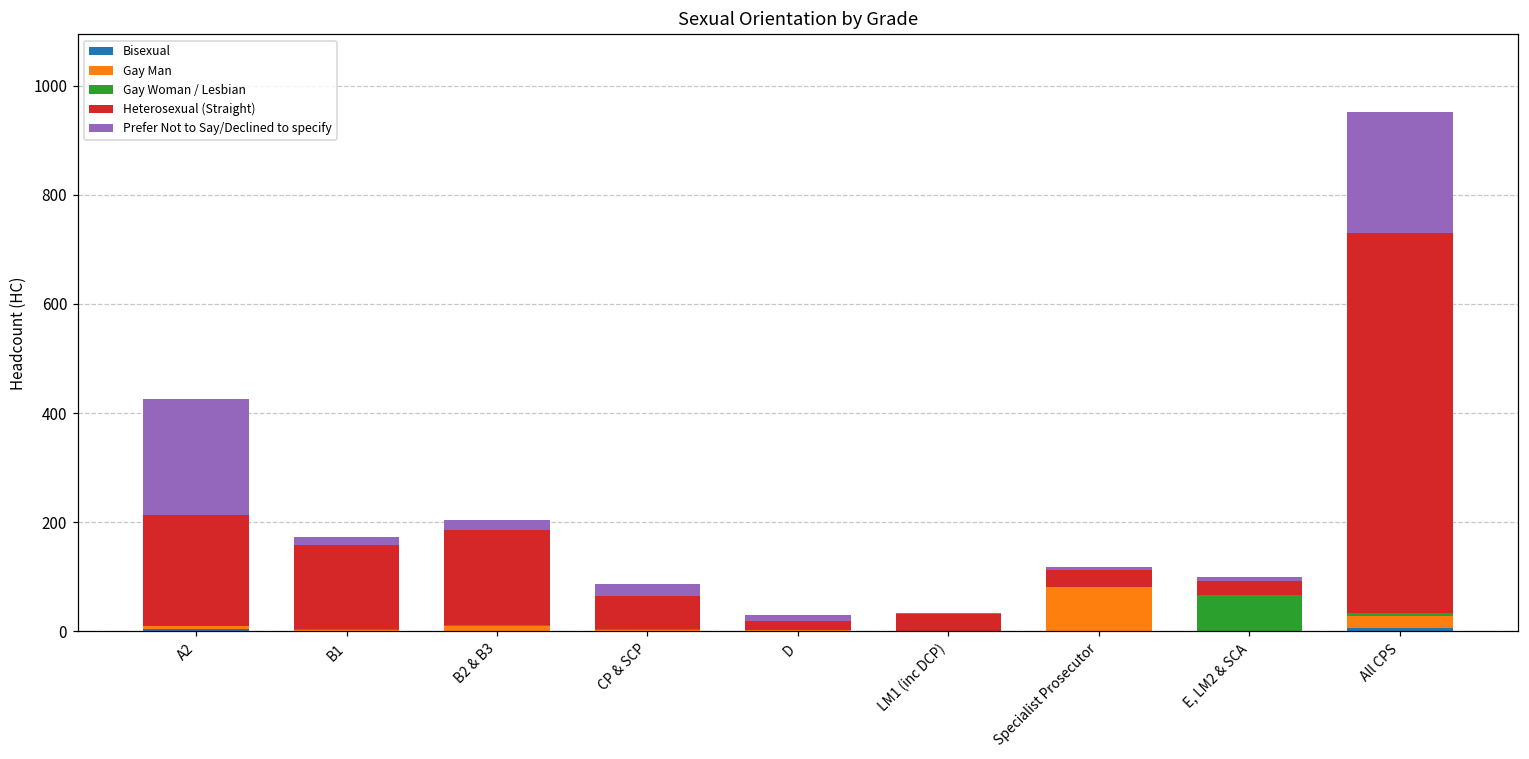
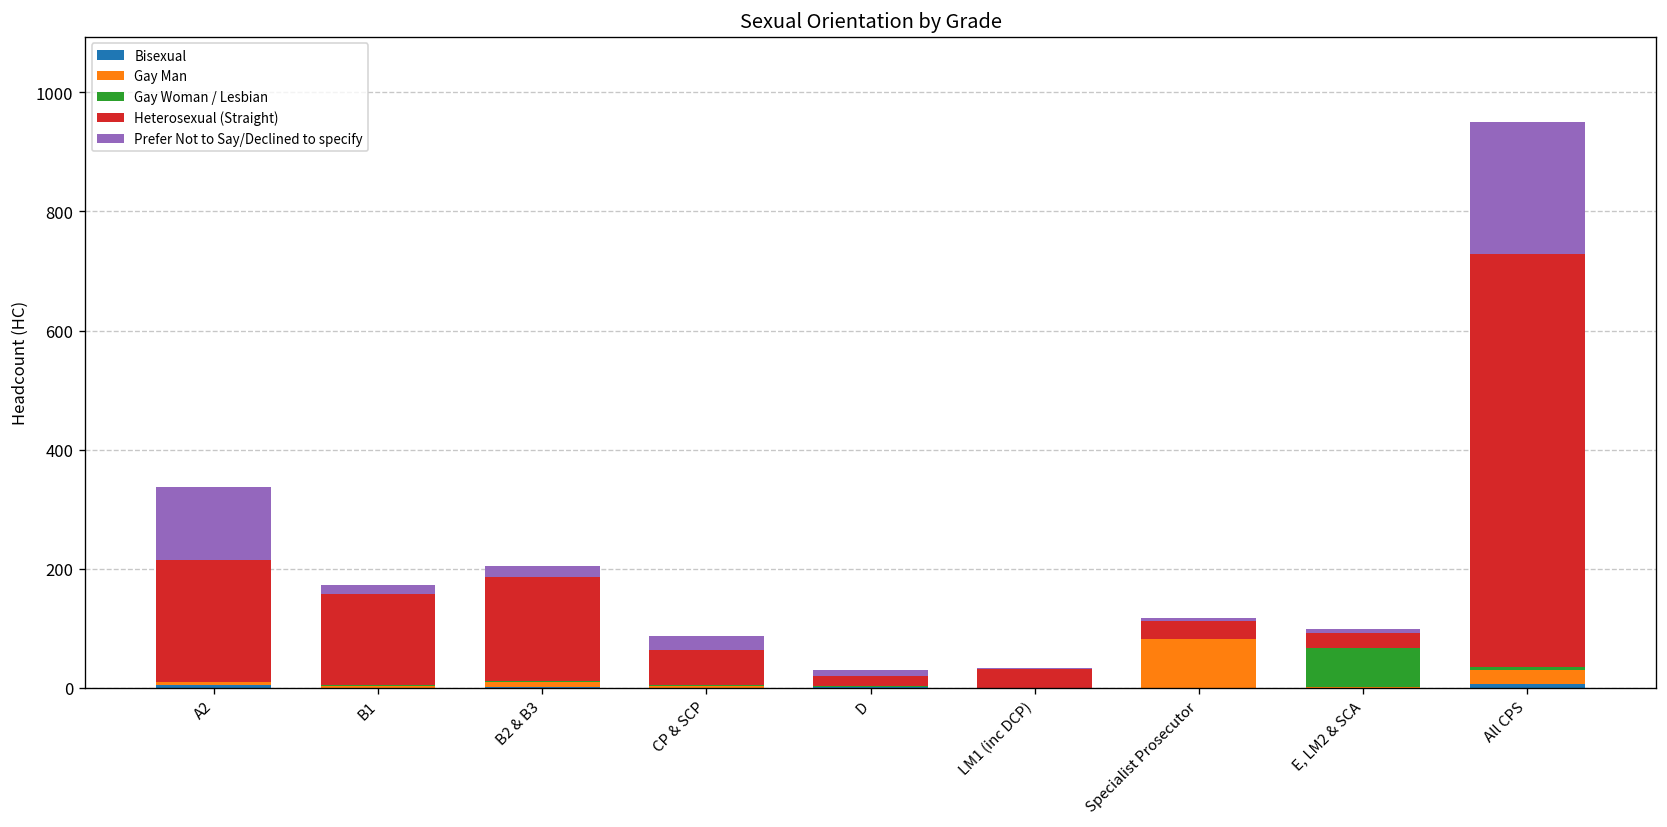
Prefer Not to Say/Declined to specify, A2: 210 -> 120
